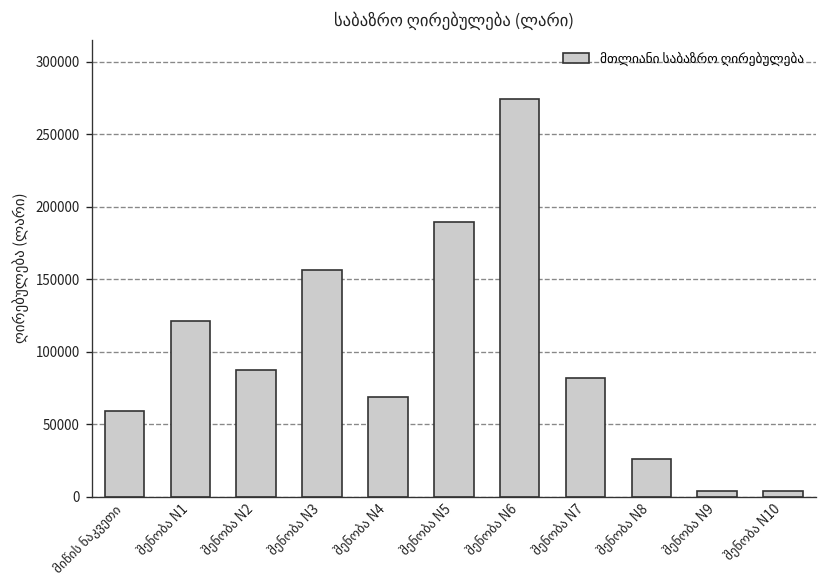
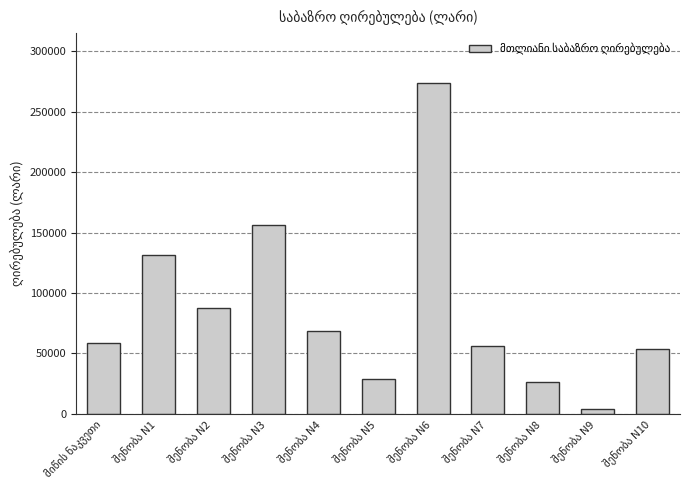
შენობა N1: 121000 -> 131000
შენობა N5: 189000 -> 29000
შენობა N7: 82000 -> 56000
შენობა N10: 4000 -> 54000
